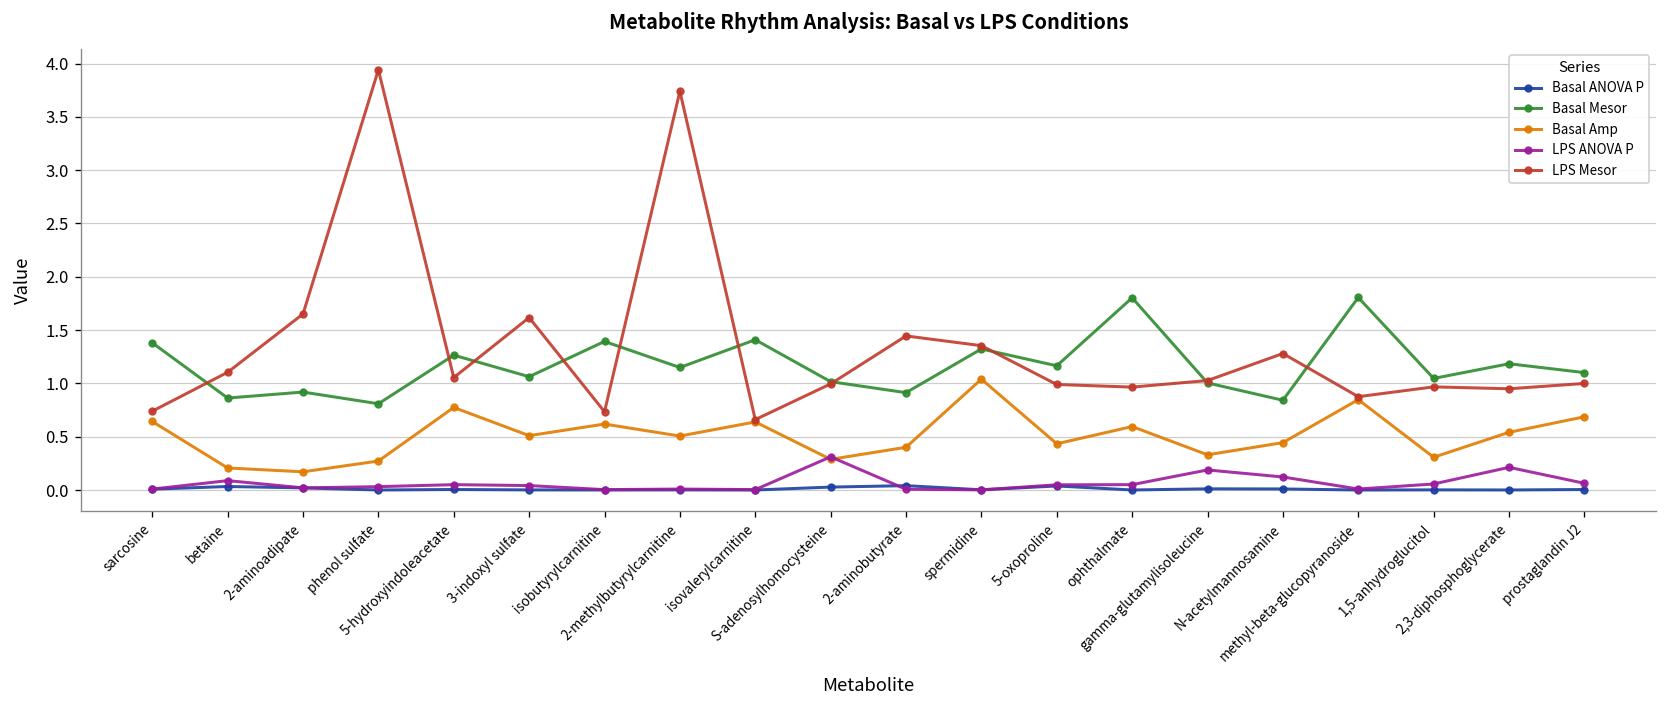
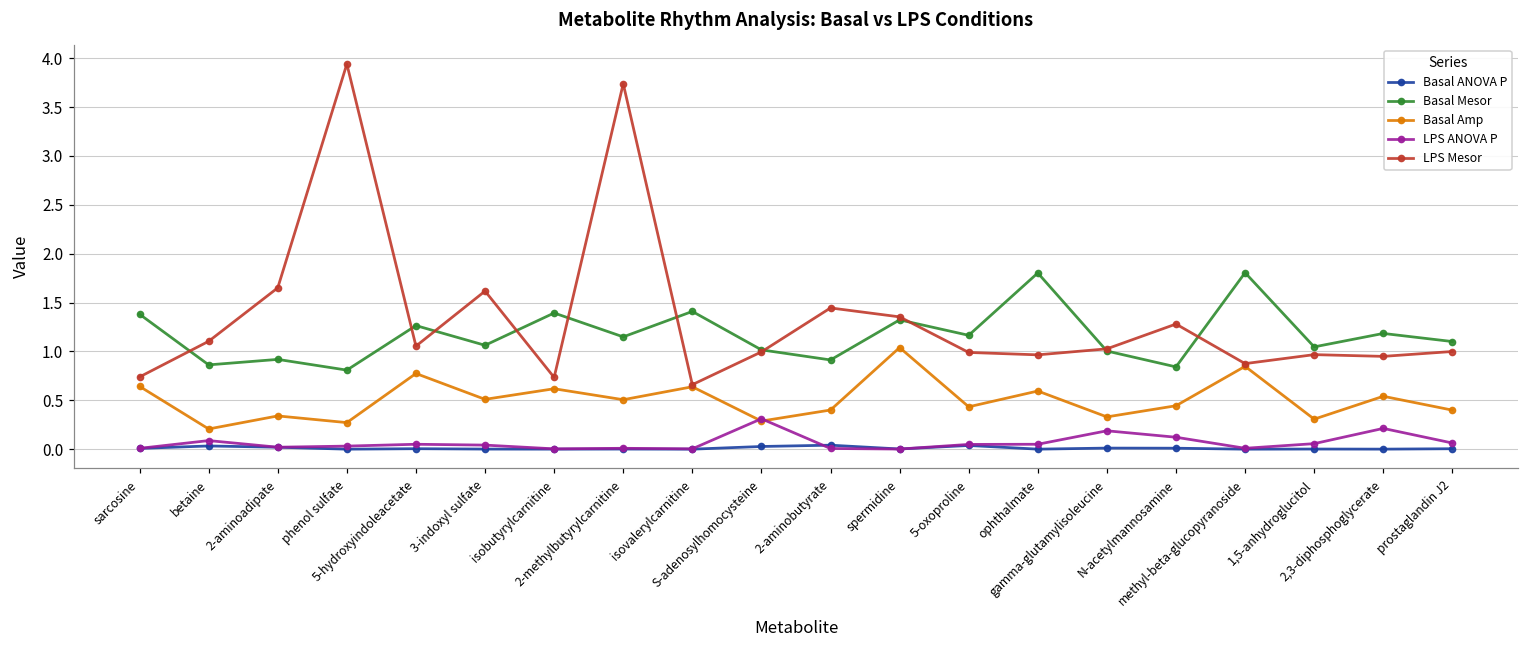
Basal Amp, 2-aminoadipate: 0.2 -> 0.3
Basal Amp, prostaglandin J2: 0.7 -> 0.4
